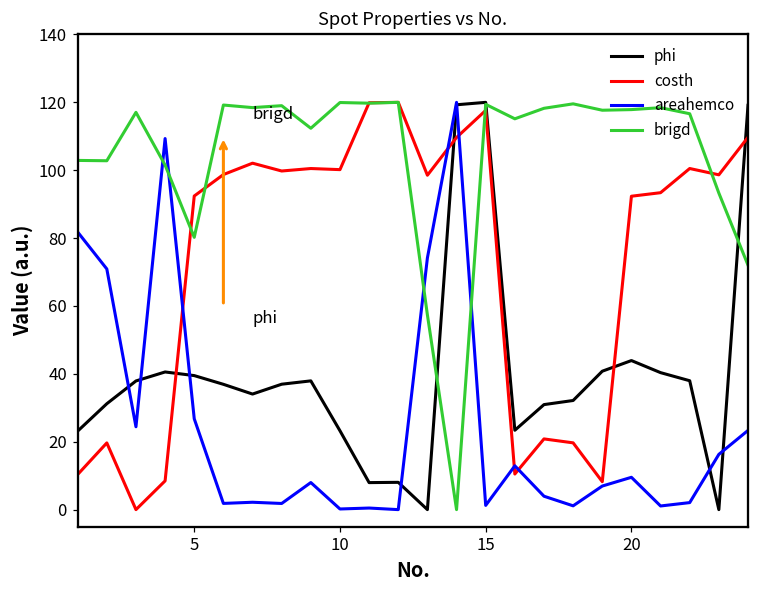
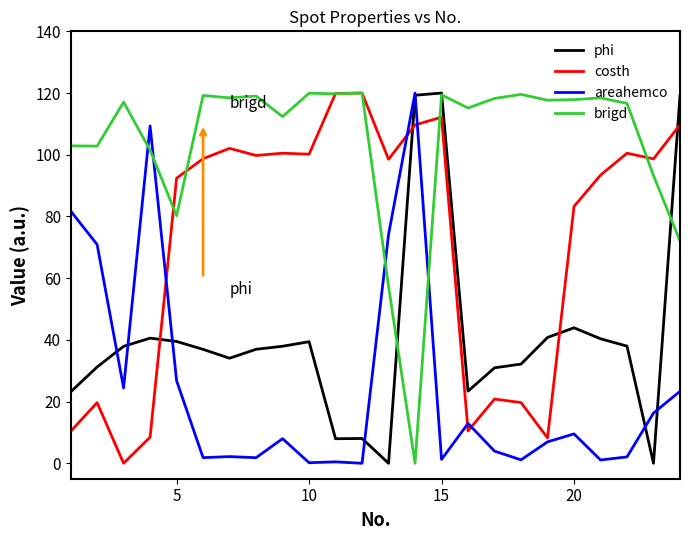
phi, 10: 23 -> 39
costh, 15: 118 -> 112
costh, 20: 92 -> 83
